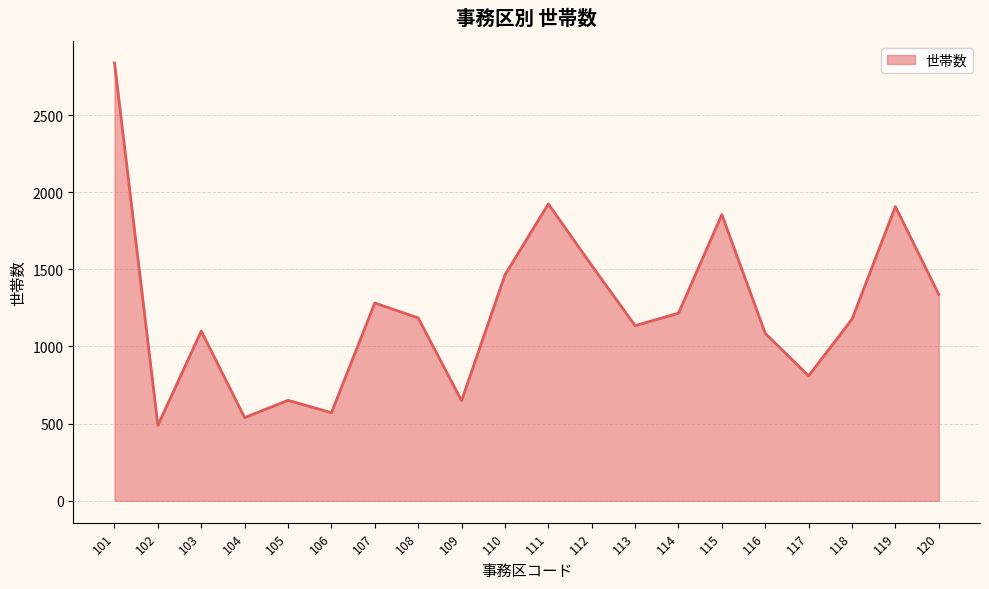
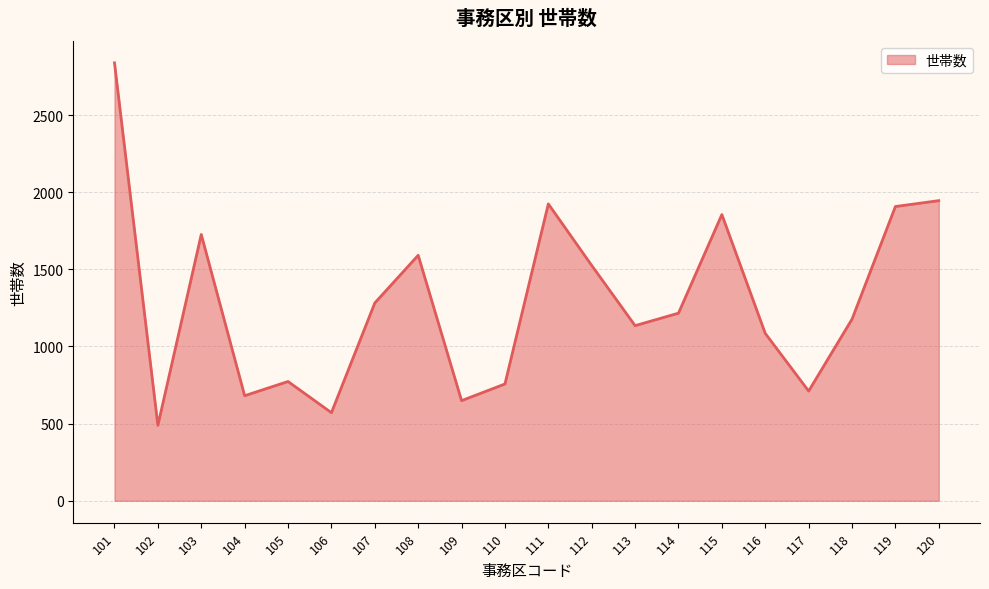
103: 1100 -> 1730
104: 540 -> 680
105: 650 -> 770
108: 1190 -> 1590
110: 1460 -> 760
117: 810 -> 710
120: 1340 -> 1950
